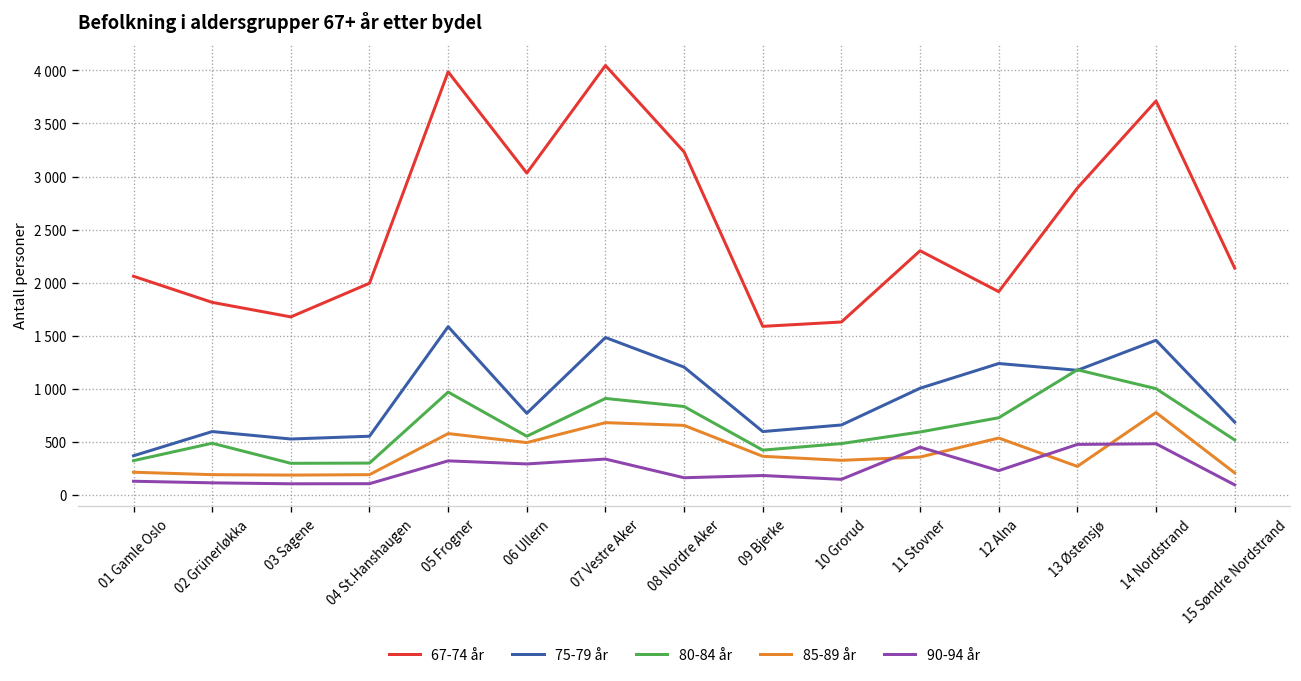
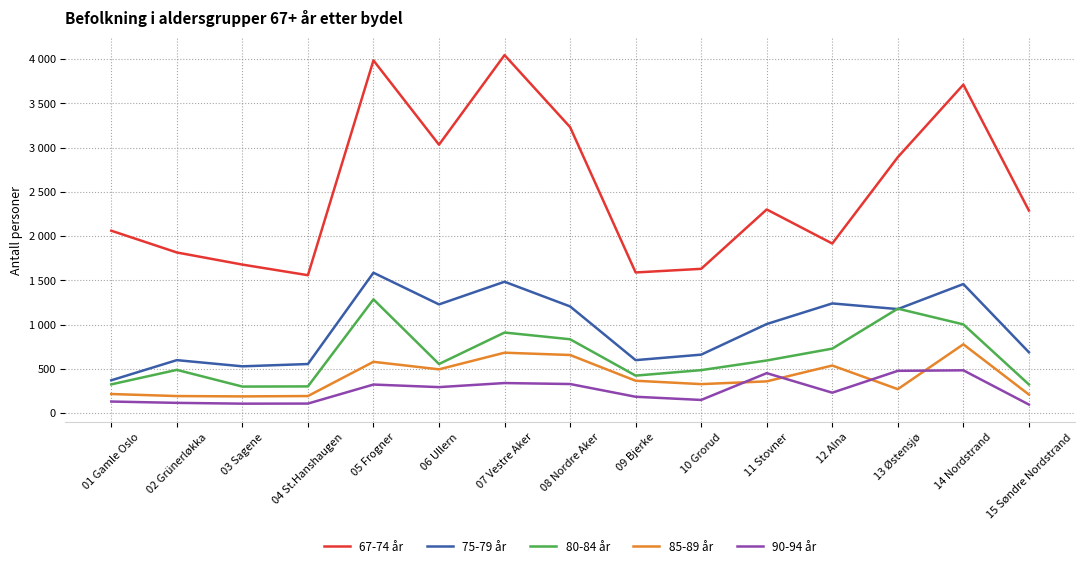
67-74 år, 04 St.Hanshaugen: 2000 -> 1600
80-84 år, 05 Frogner: 1000 -> 1300
75-79 år, 06 Ullern: 800 -> 1200
90-94 år, 08 Nordre Aker: 200 -> 300
67-74 år, 15 Søndre Nordstrand: 2100 -> 2300
80-84 år, 15 Søndre Nordstrand: 500 -> 300
